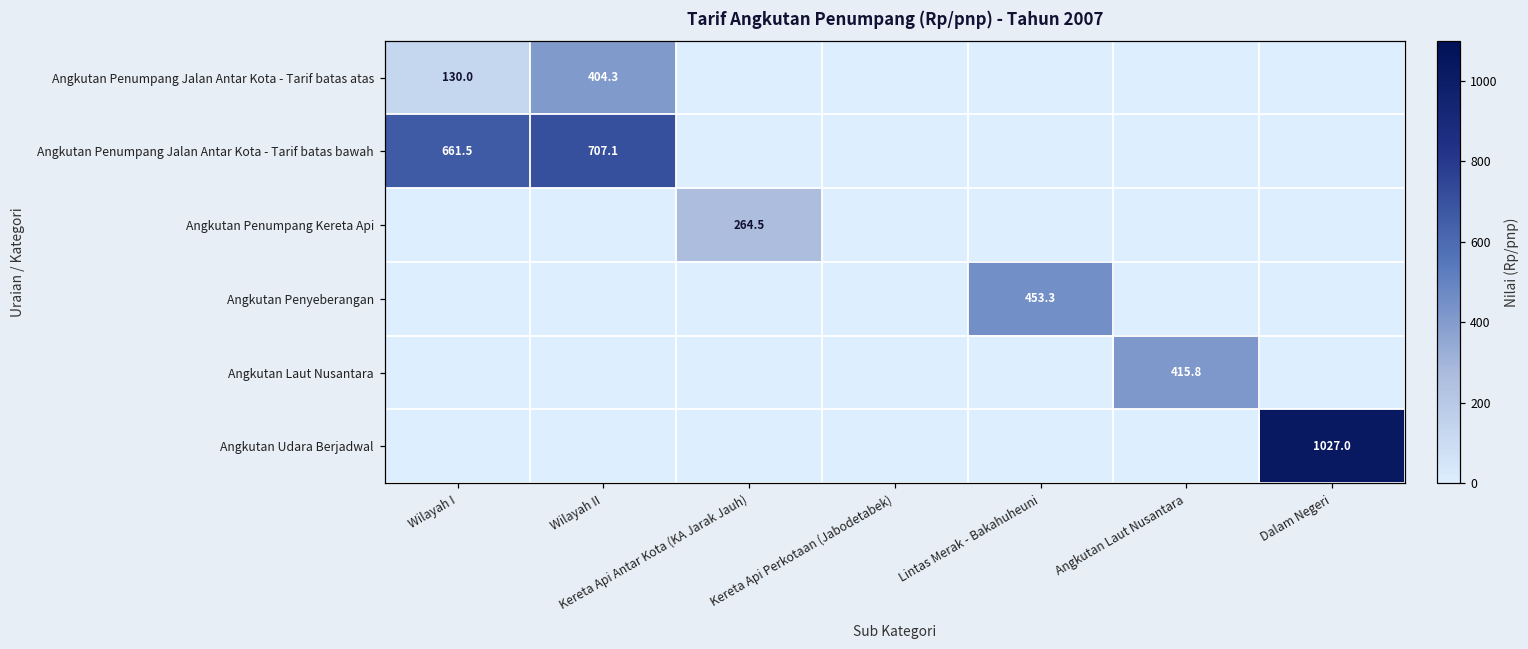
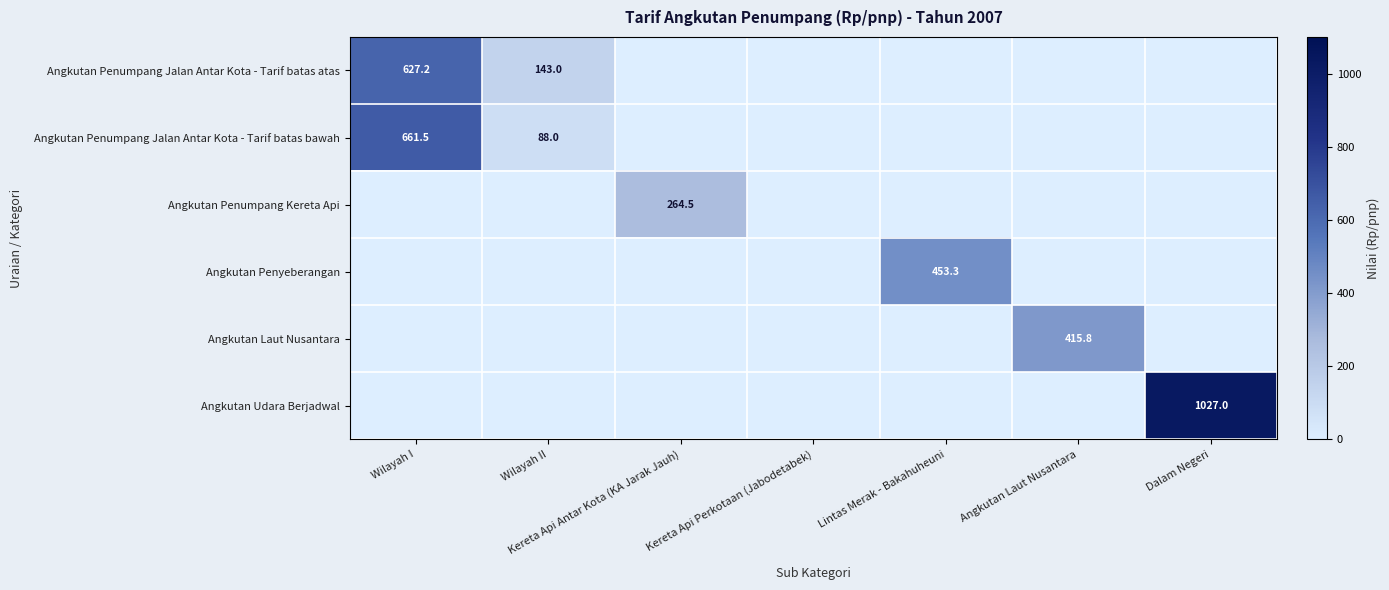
Angkutan Penumpang Jalan Antar Kota - Tarif batas atas, Wilayah I: 130.0 -> 627.2
Angkutan Penumpang Jalan Antar Kota - Tarif batas atas, Wilayah II: 404.3 -> 143.0
Angkutan Penumpang Jalan Antar Kota - Tarif batas bawah, Wilayah II: 707.1 -> 88.0
